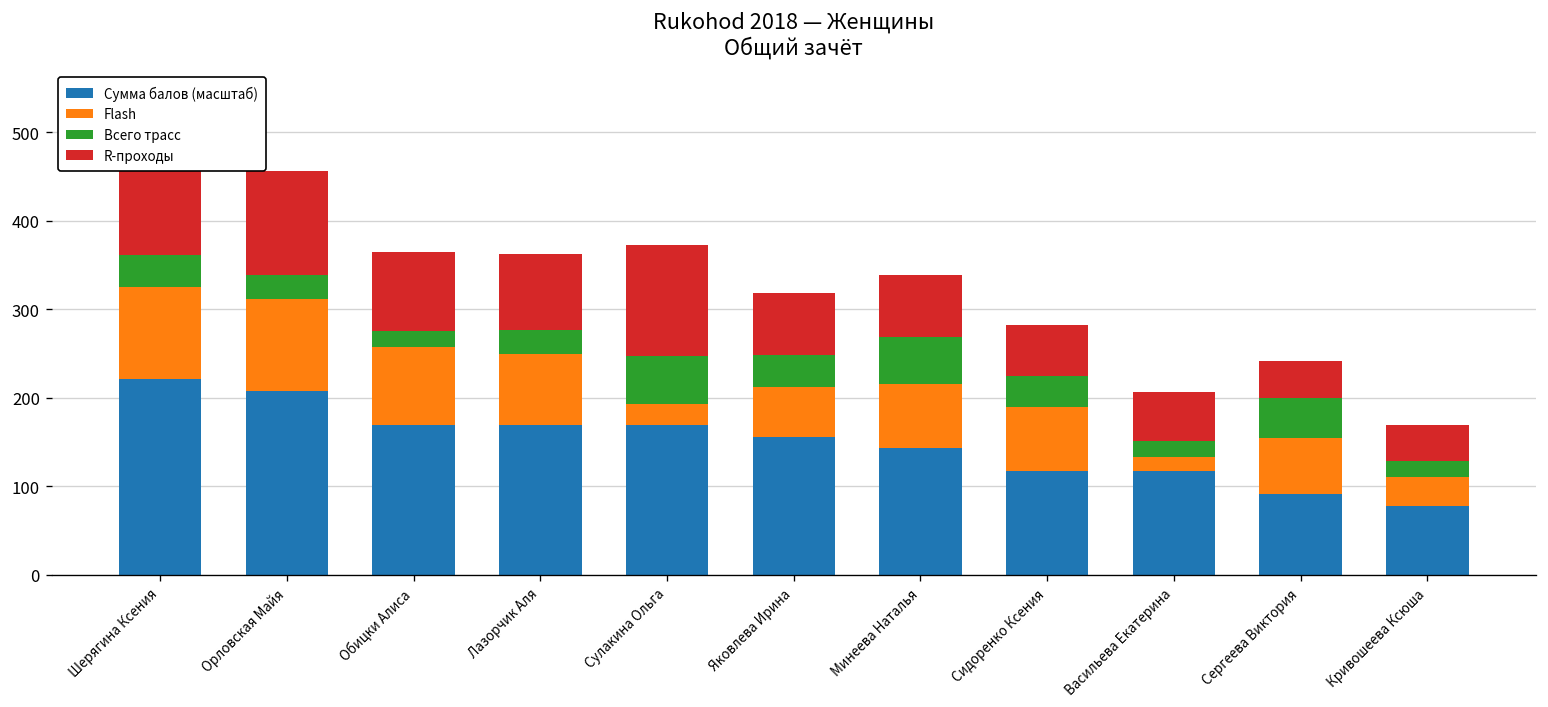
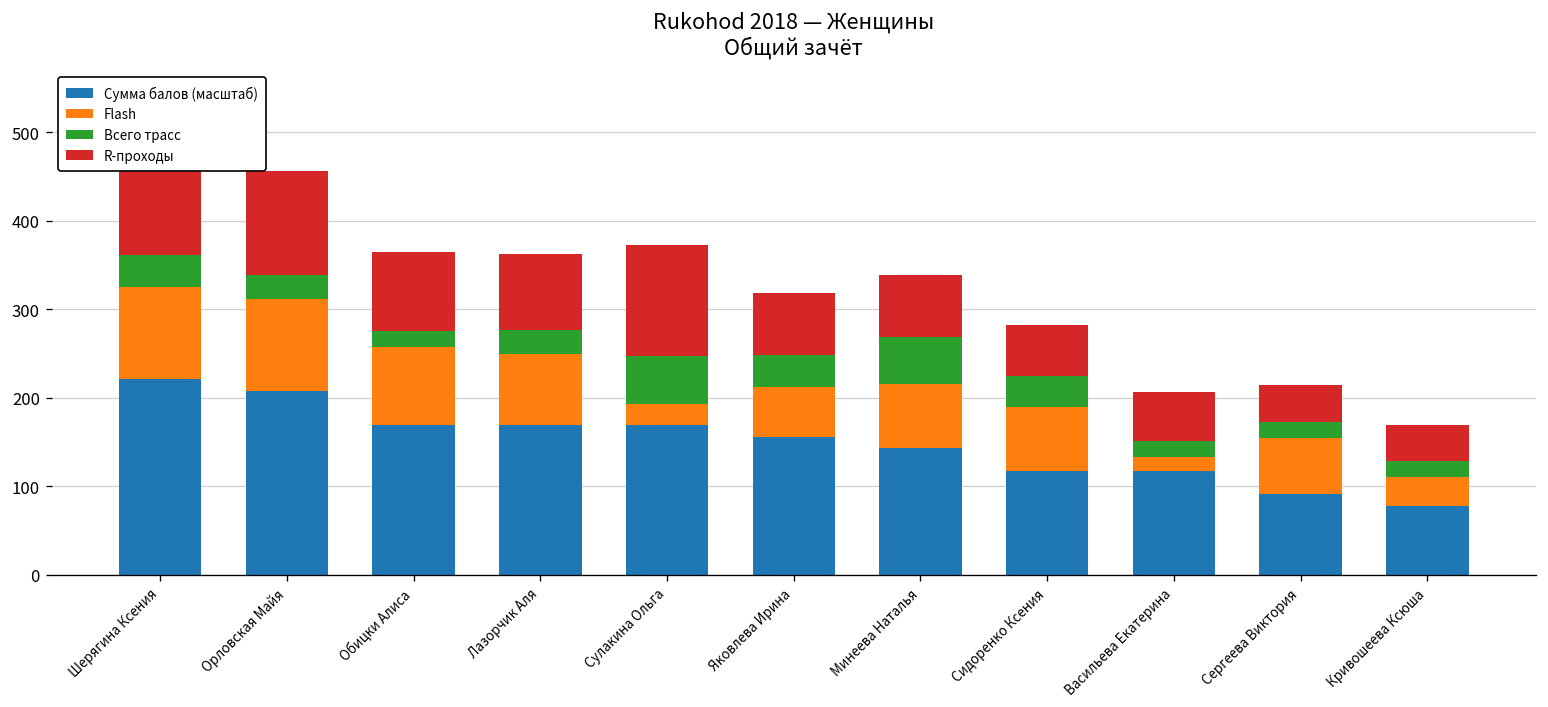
Всего трасс, Сергеева Виктория: 50 -> 20
